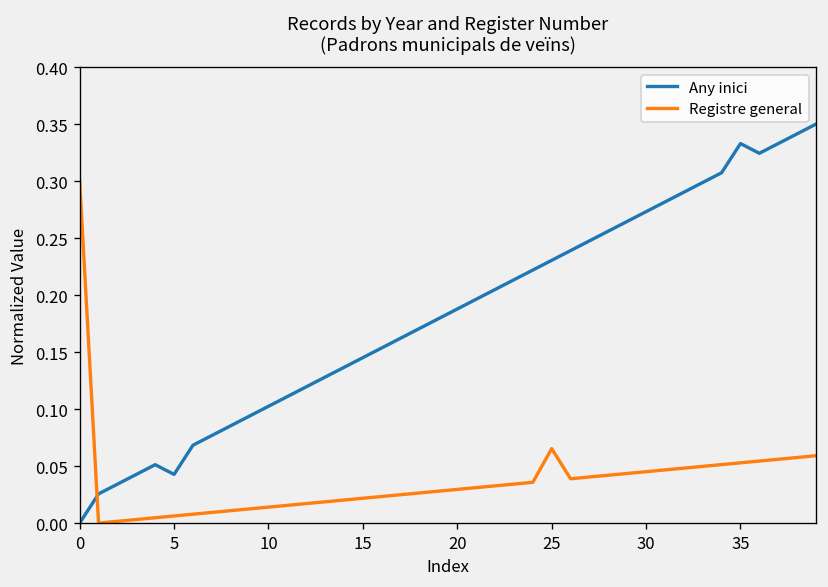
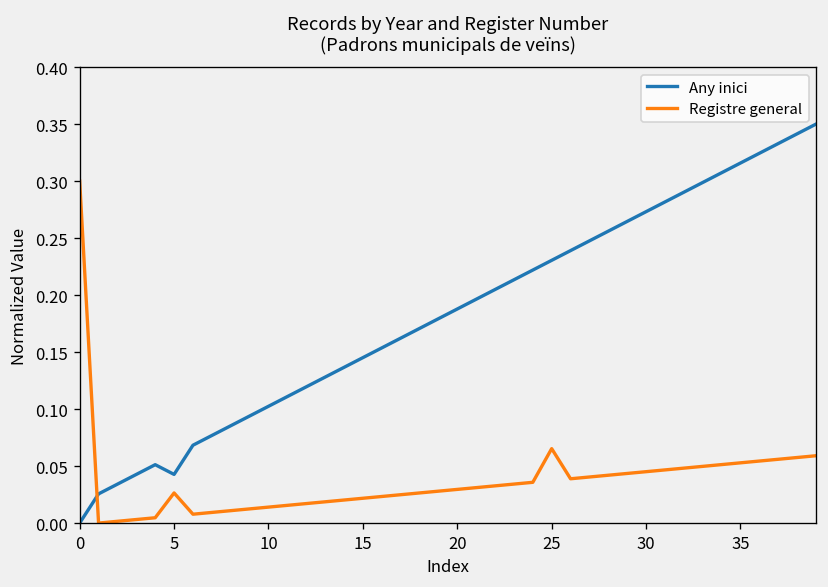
Registre general, 5: 0.01 -> 0.03
Any inici, 35: 0.33 -> 0.32
